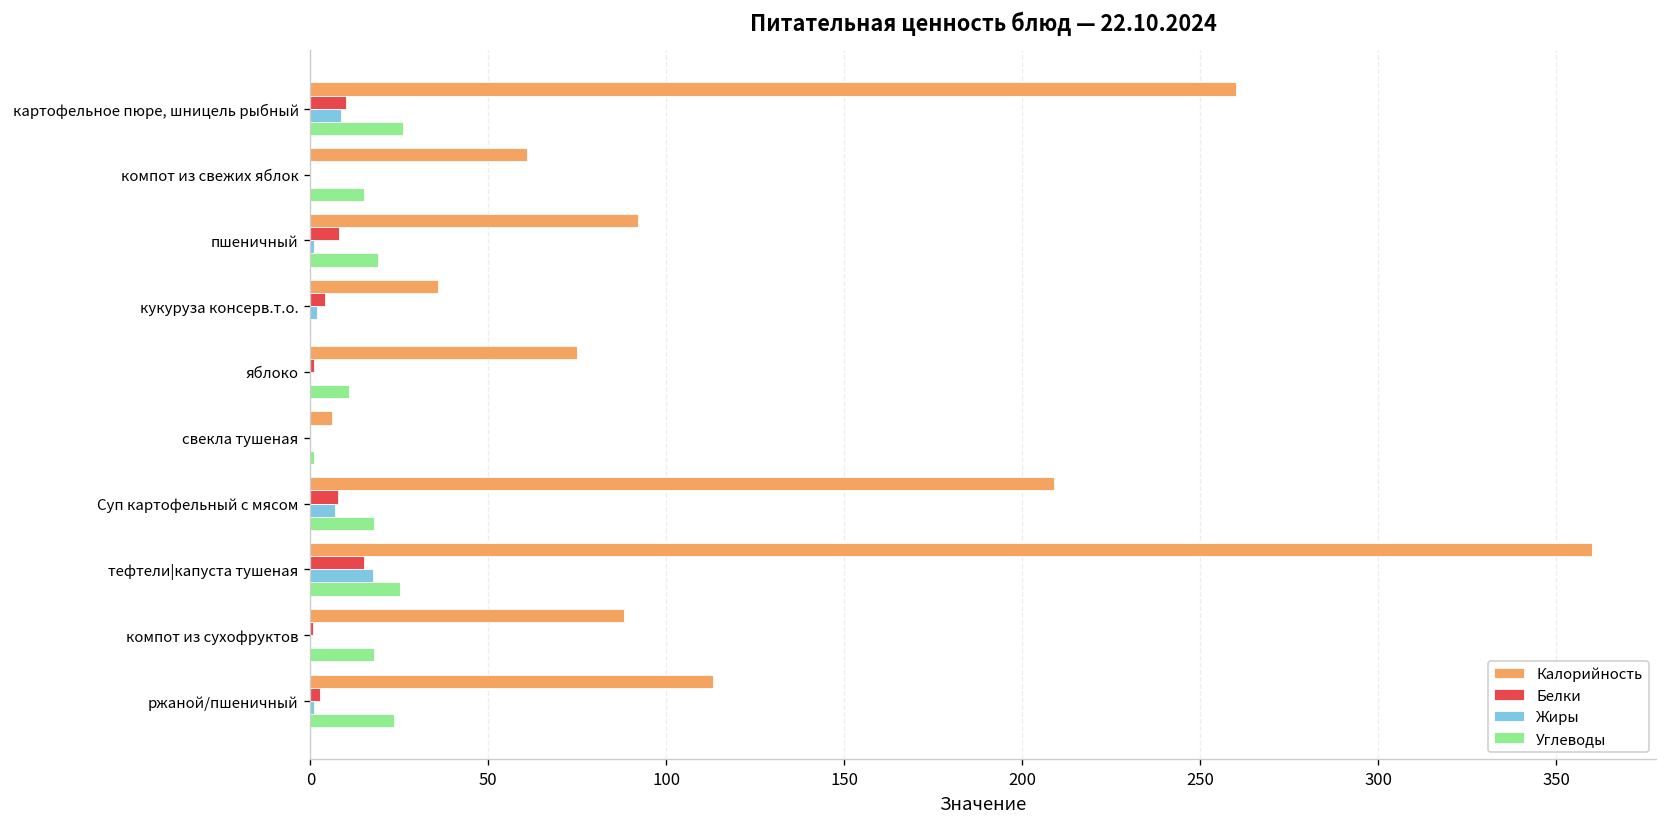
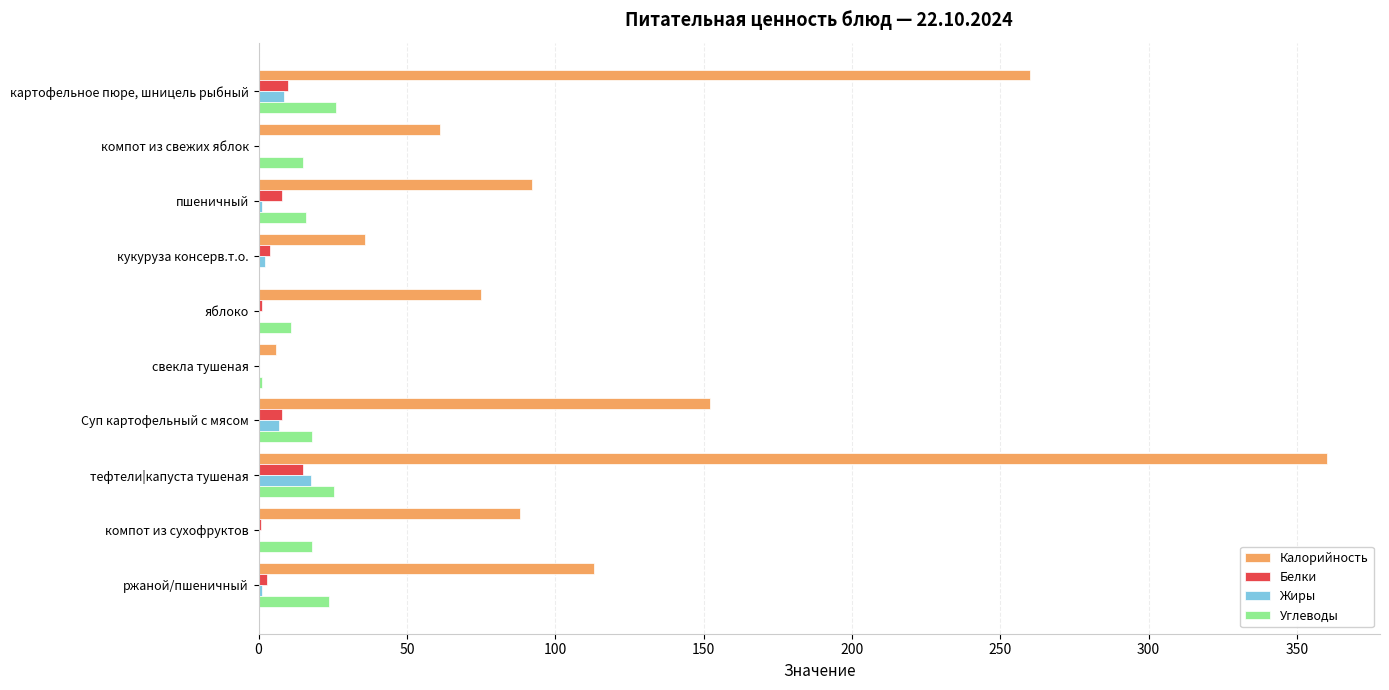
Углеводы, пшеничный: 19 -> 16
Калорийность, Суп картофельный с мясом: 209 -> 152
